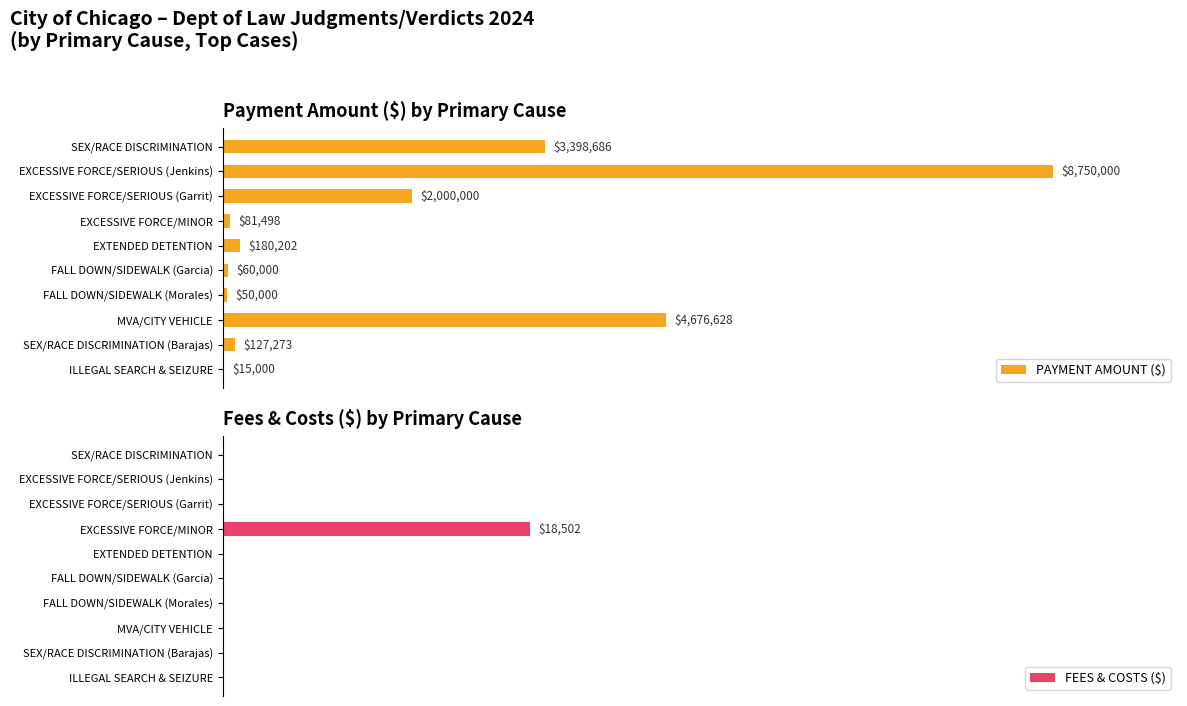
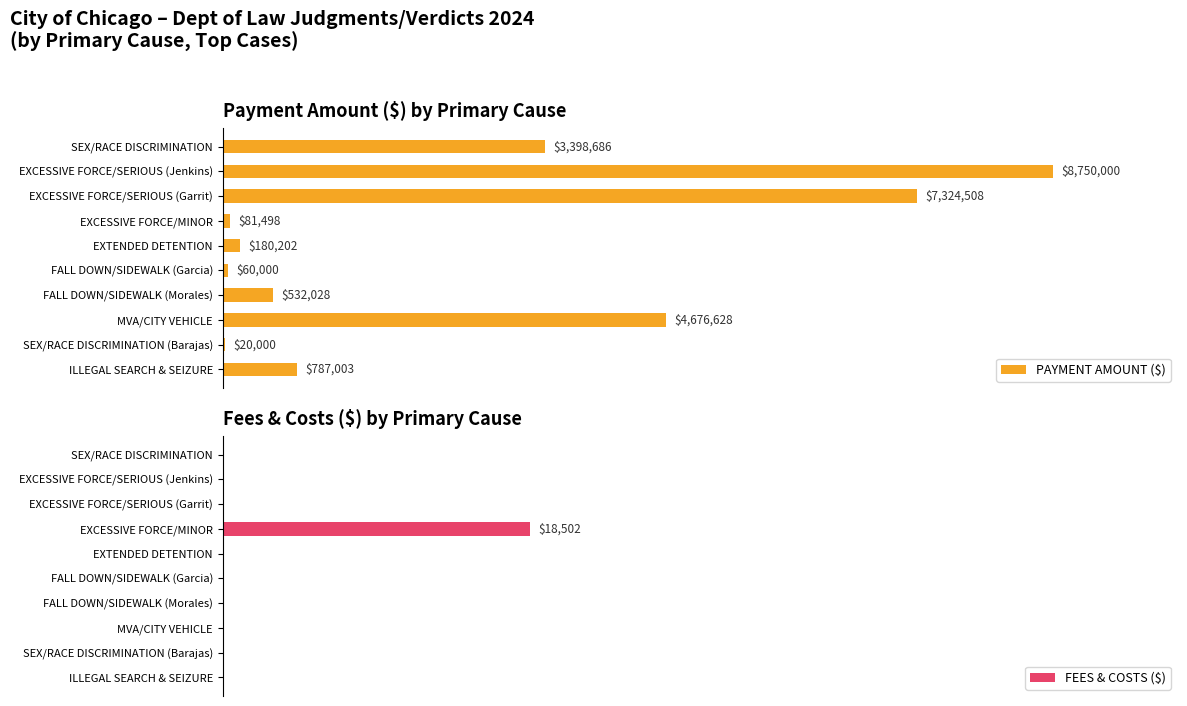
Payment Amount ($) by Primary Cause, EXCESSIVE FORCE/SERIOUS (Garrit): $2,000,000 -> $7,324,508
Payment Amount ($) by Primary Cause, FALL DOWN/SIDEWALK (Morales): $50,000 -> $532,028
Payment Amount ($) by Primary Cause, SEX/RACE DISCRIMINATION (Barajas): $127,273 -> $20,000
Payment Amount ($) by Primary Cause, ILLEGAL SEARCH & SEIZURE: $15,000 -> $787,003
